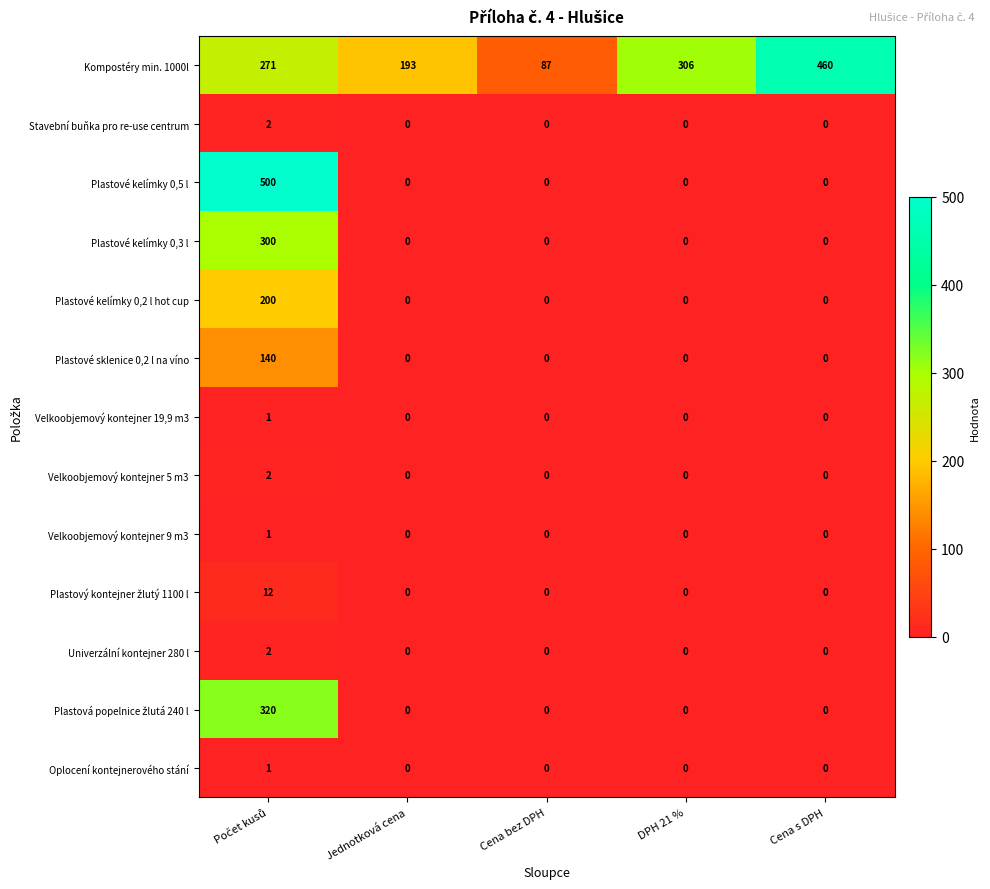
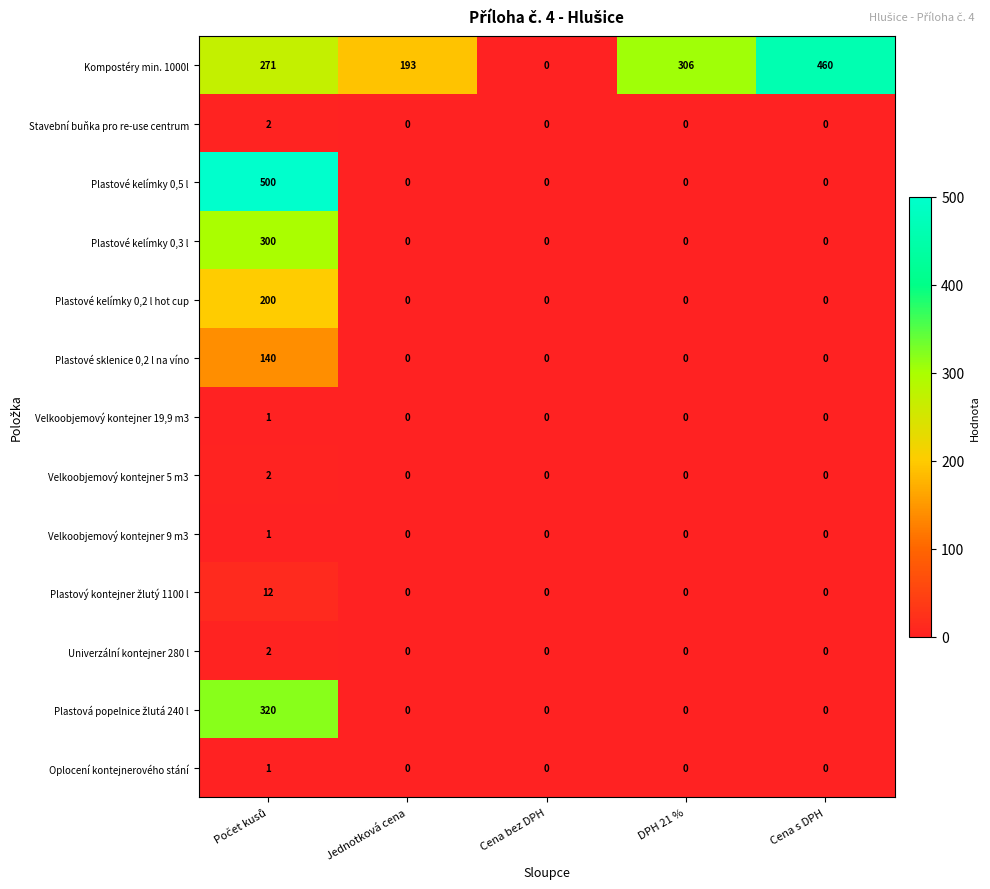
Kompostéry min. 1000l, Cena bez DPH: 87 -> 0
